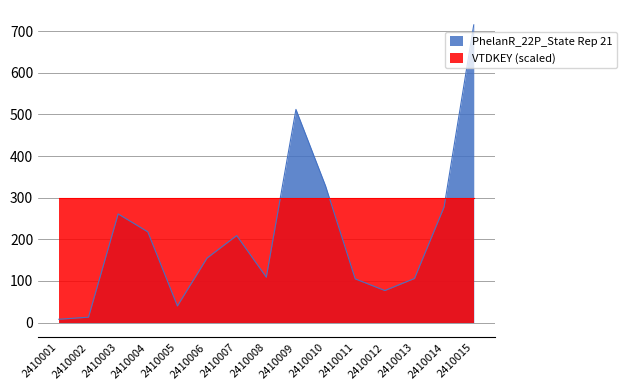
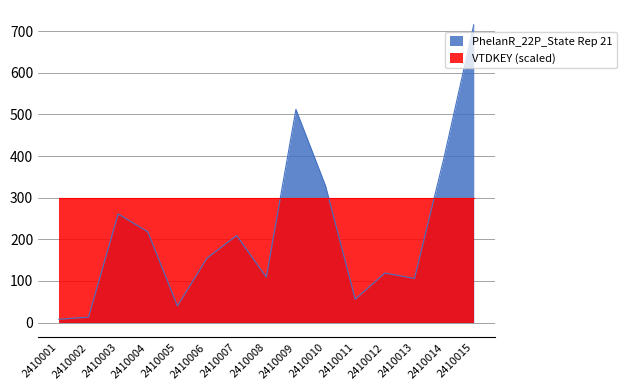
PhelanR_22P_State Rep 21, 2410011: 110 -> 60
PhelanR_22P_State Rep 21, 2410012: 80 -> 120
PhelanR_22P_State Rep 21, 2410014: 280 -> 400
